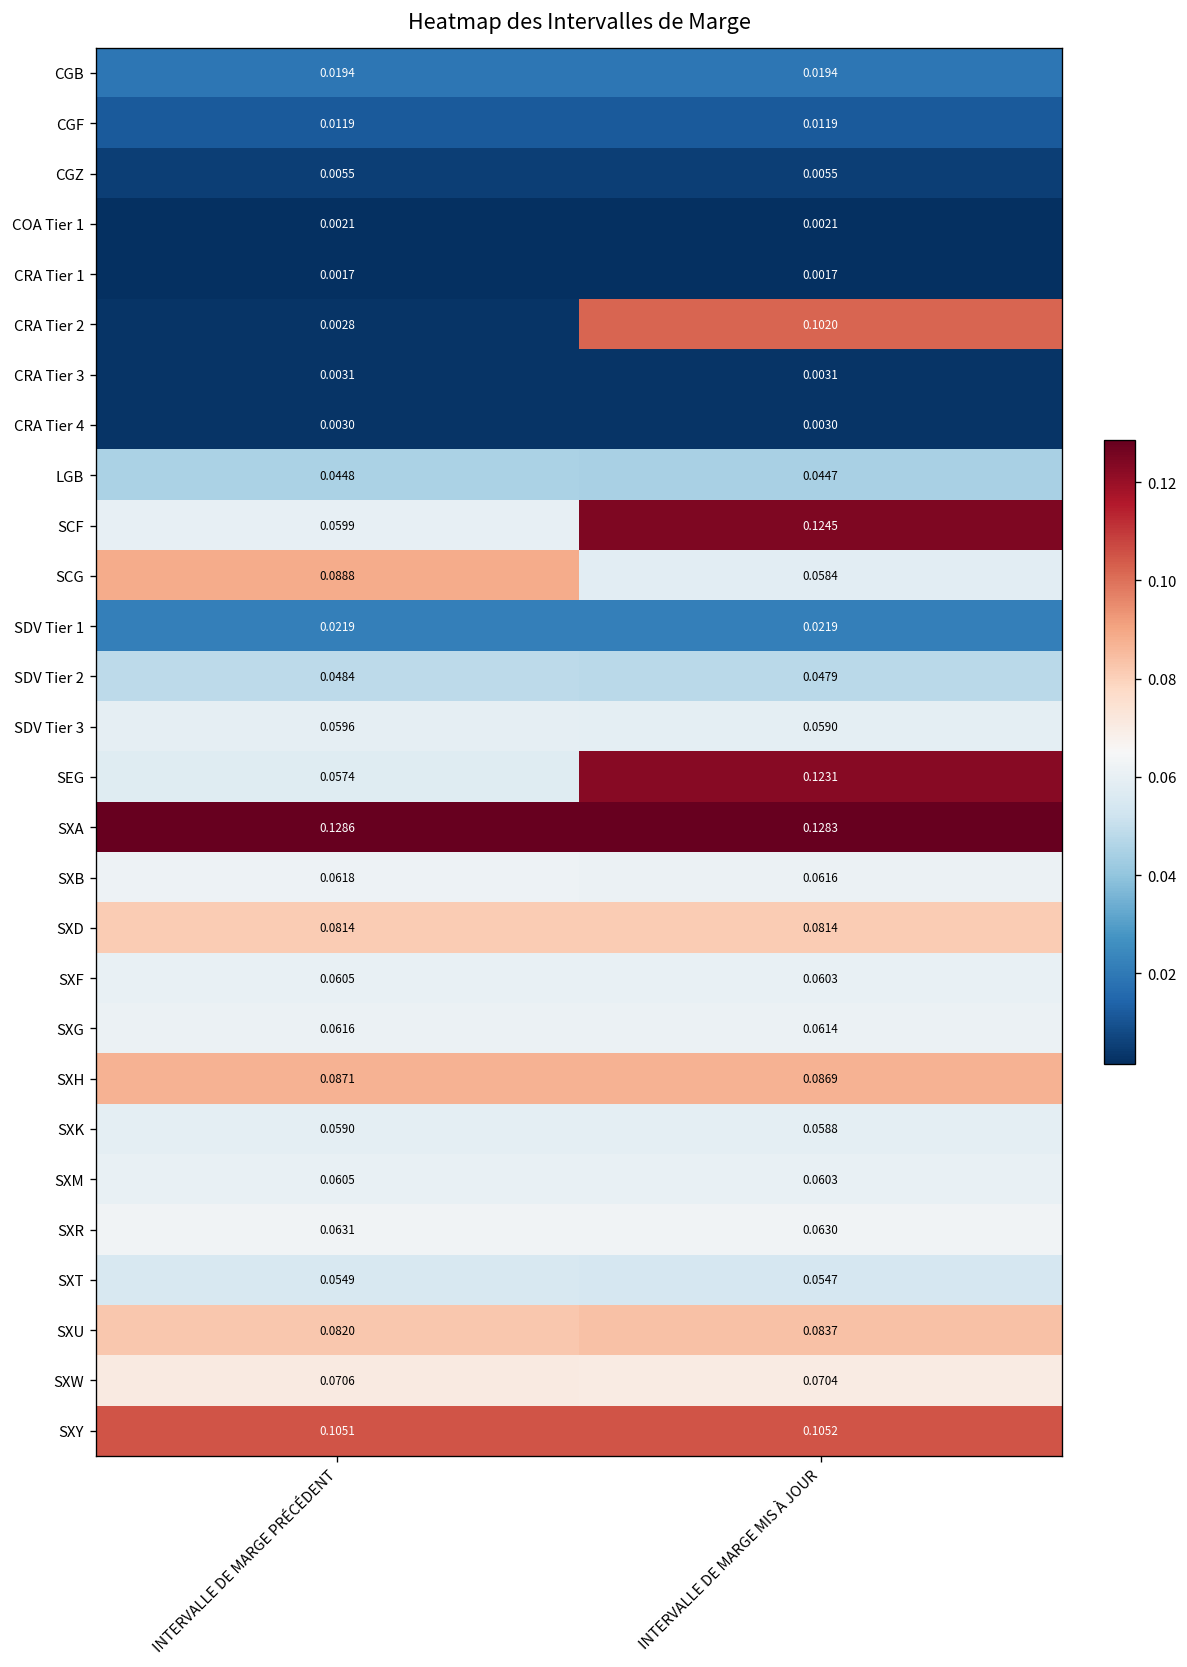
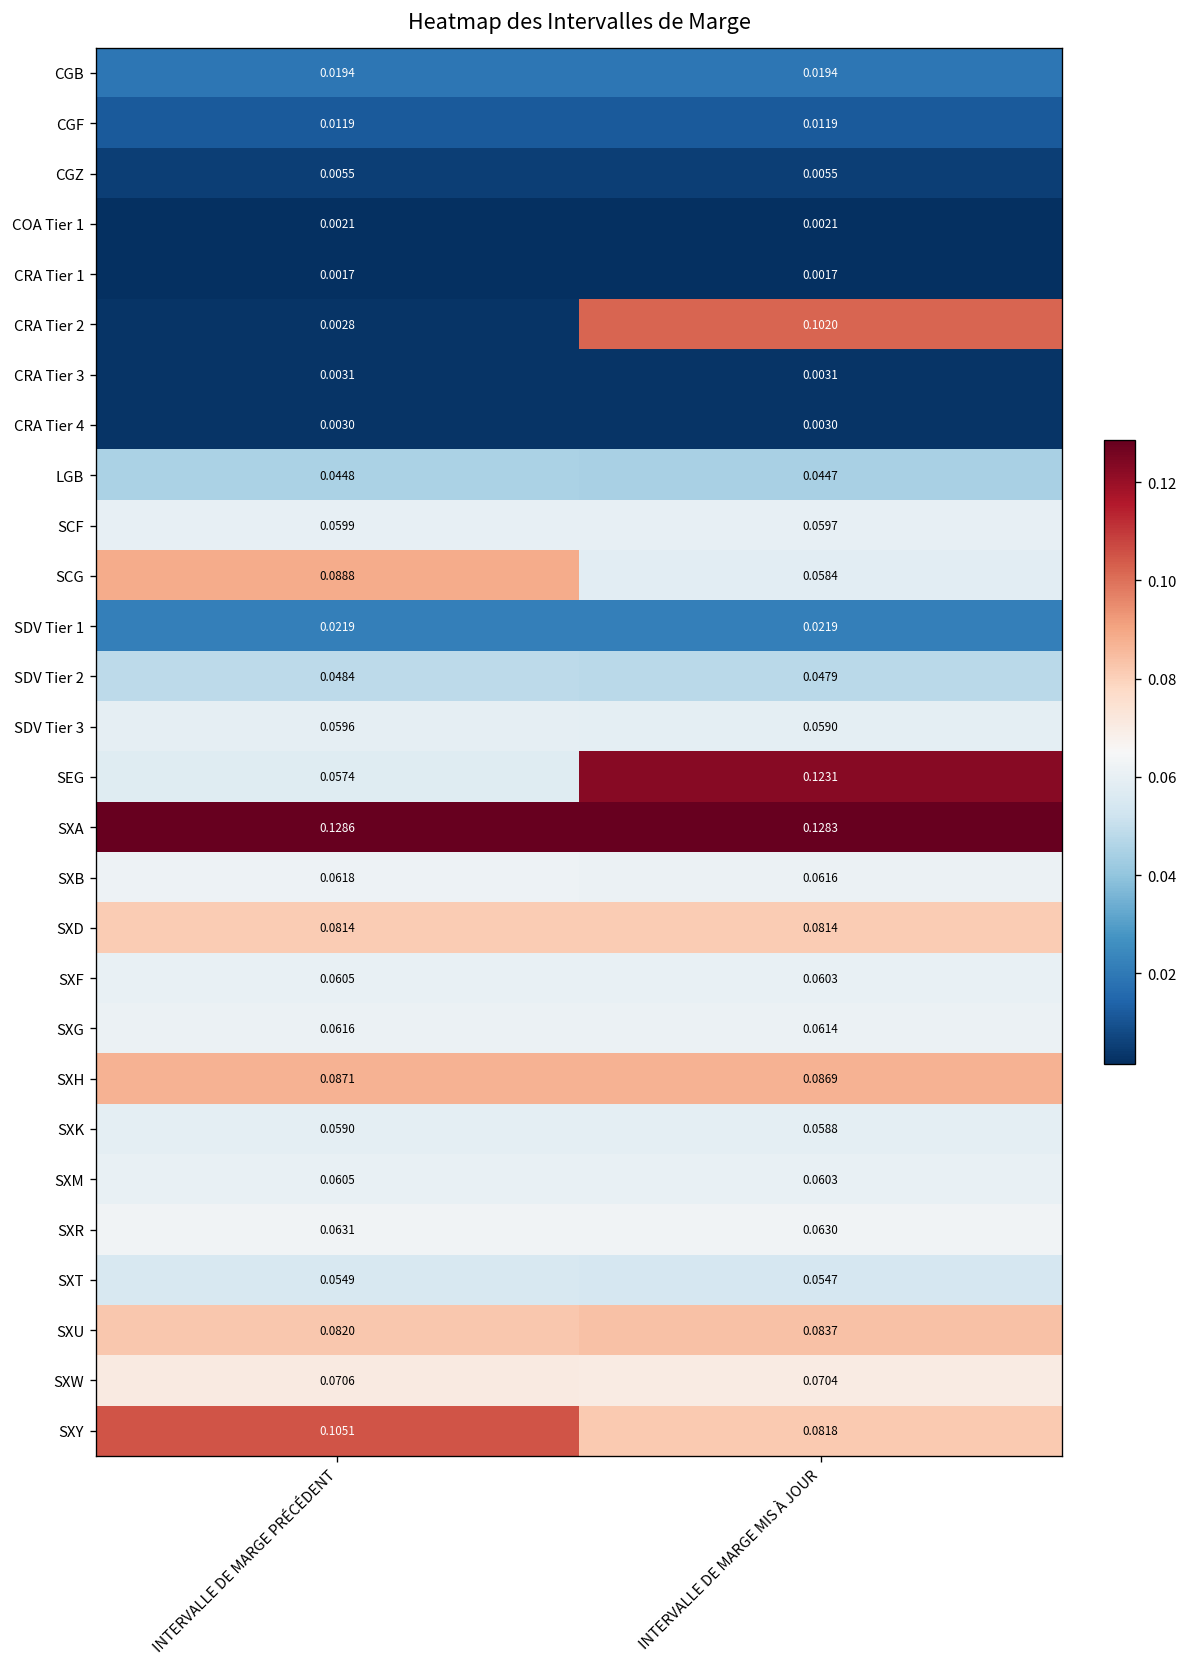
SCF, INTERVALLE DE MARGE MIS À JOUR: 0.1245 -> 0.0597
SXY, INTERVALLE DE MARGE MIS À JOUR: 0.1052 -> 0.0818
